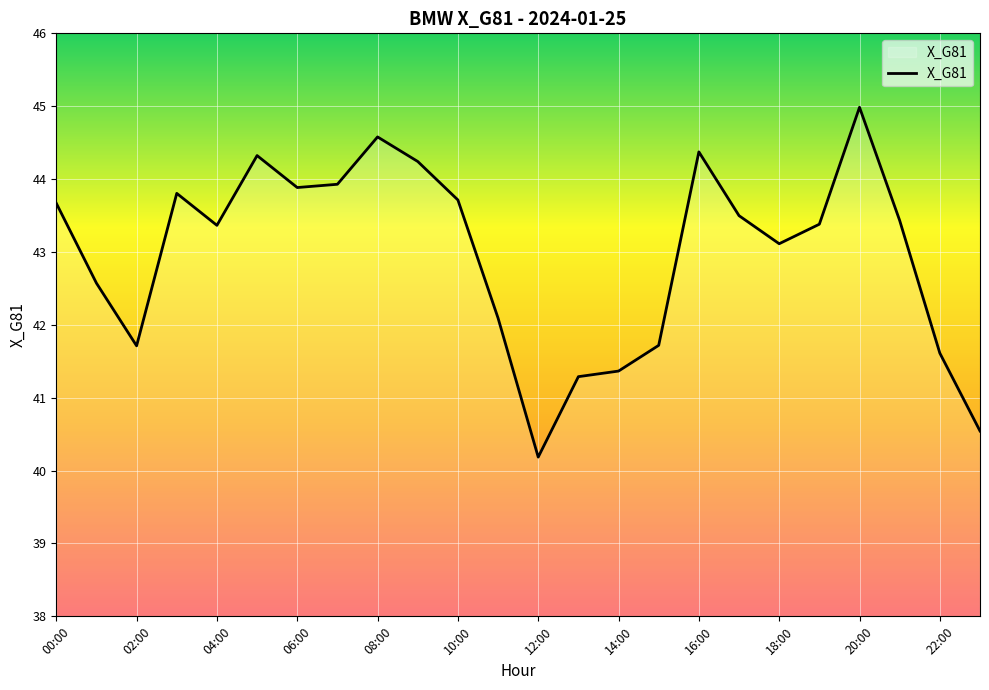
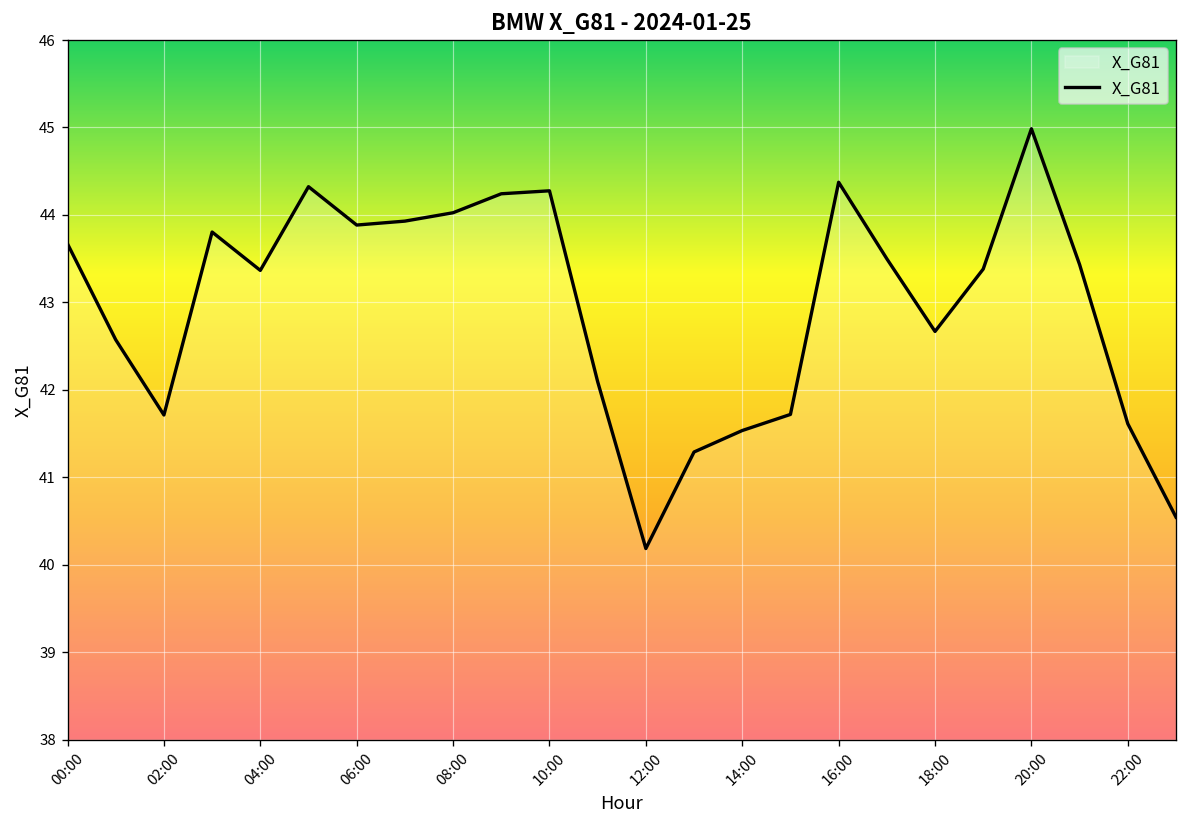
08:00: 44.6 -> 44.0
10:00: 43.7 -> 44.3
14:00: 41.4 -> 41.5
18:00: 43.1 -> 42.7
